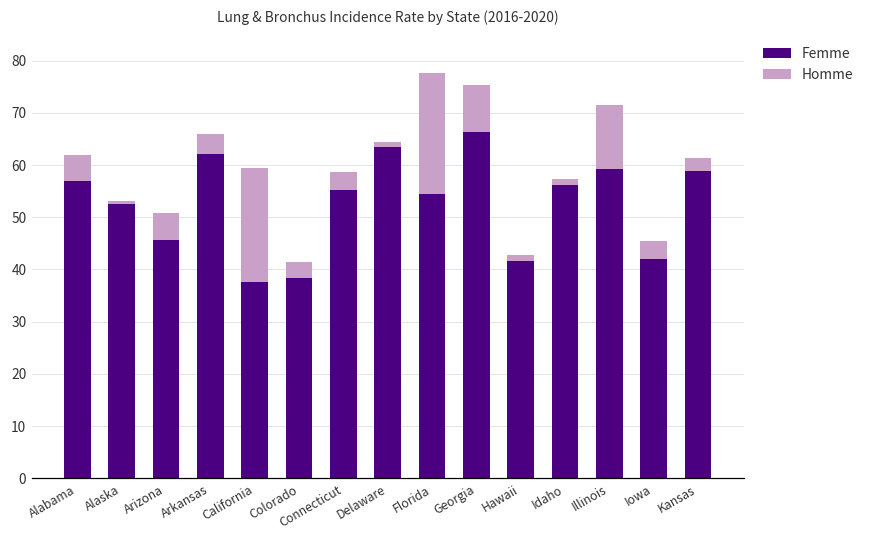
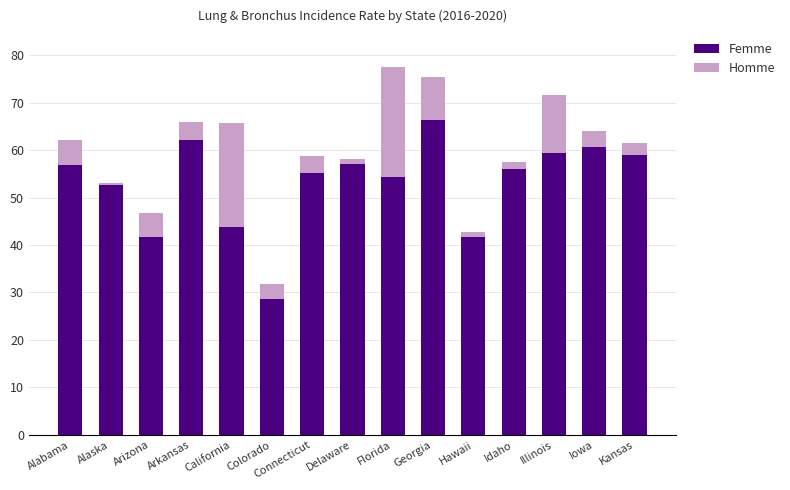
Femme, Arizona: 46 -> 42
Femme, California: 38 -> 44
Femme, Colorado: 38 -> 29
Femme, Delaware: 63 -> 57
Femme, Iowa: 42 -> 61
